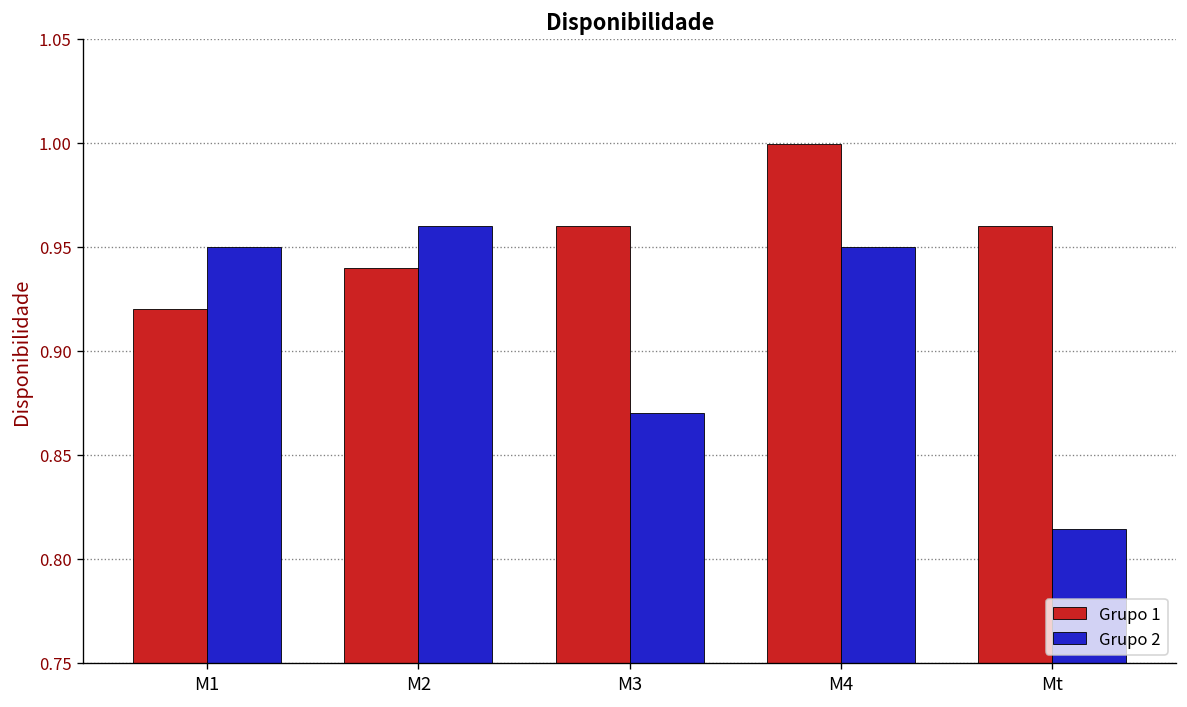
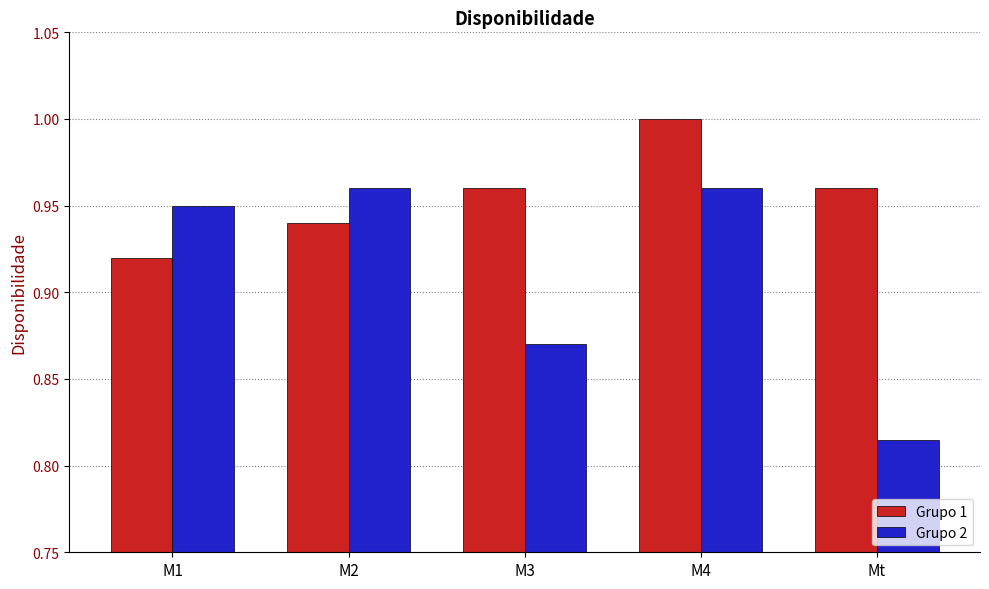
Grupo 2, M4: 0.95 -> 0.96
